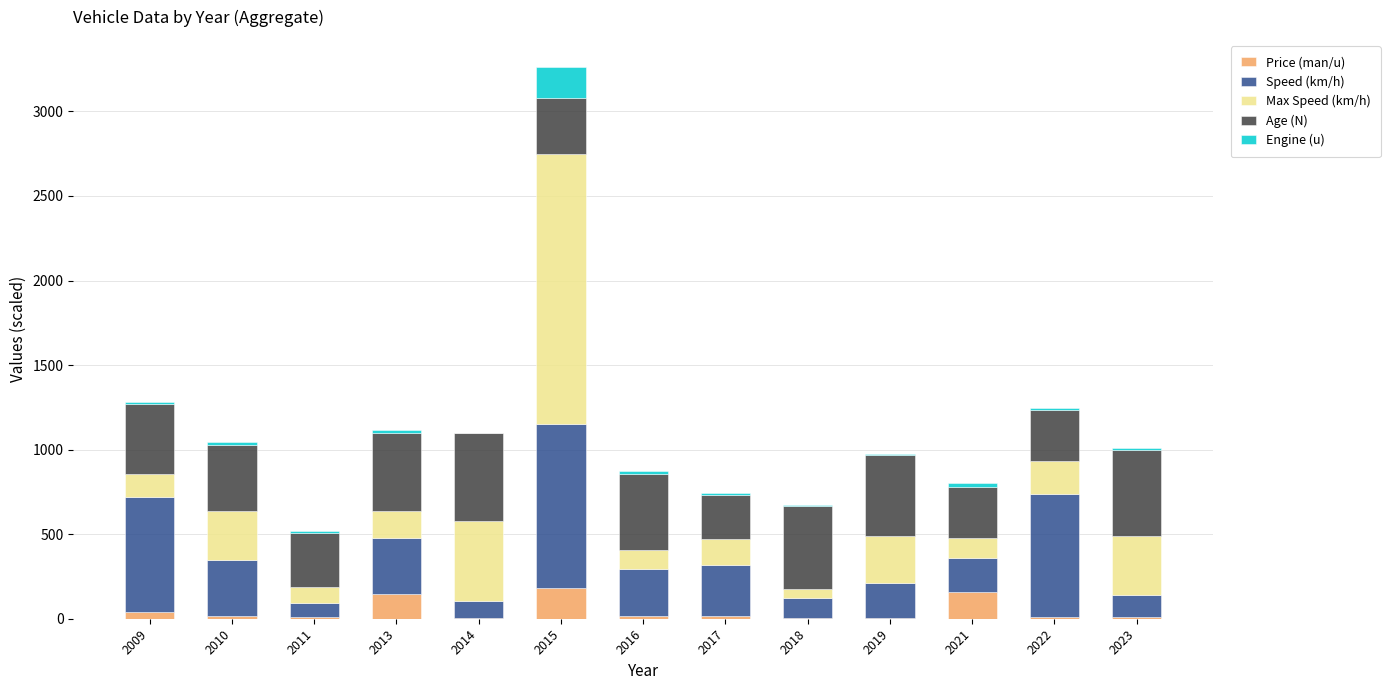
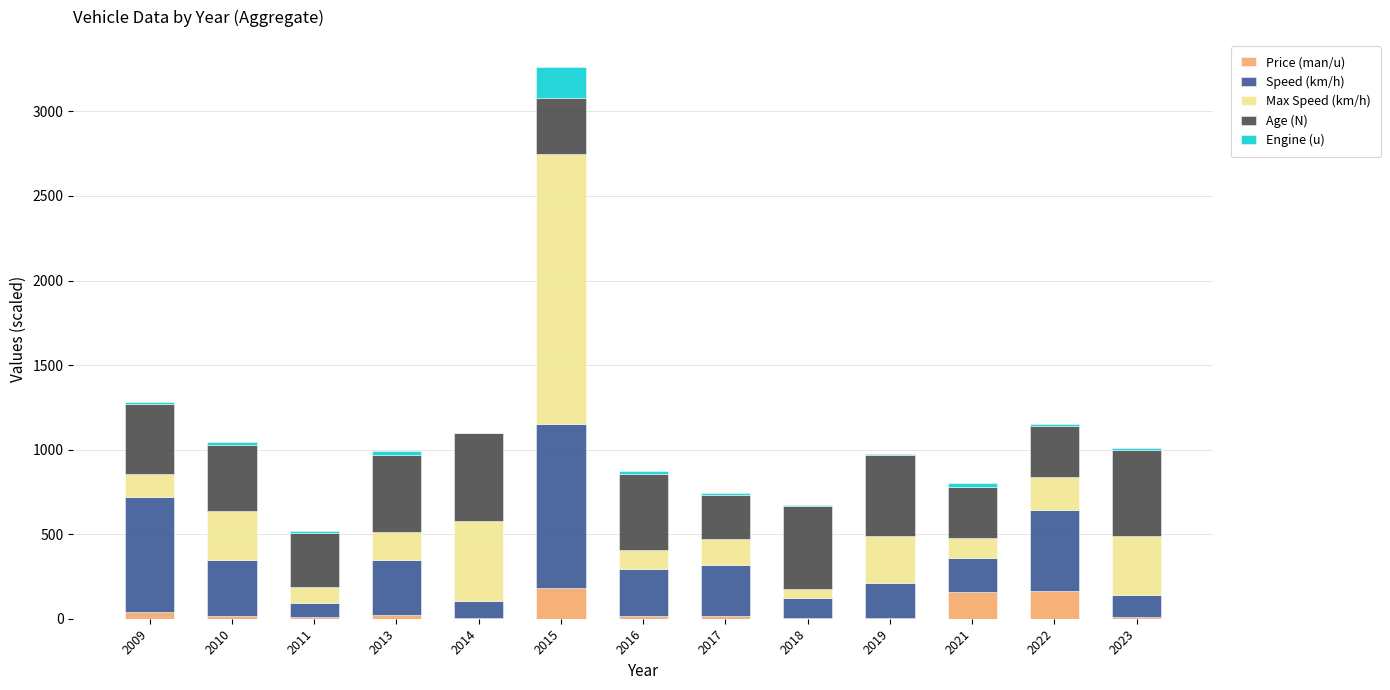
Price (man/u), 2013: 150 -> 20
Price (man/u), 2022: 10 -> 160
Speed (km/h), 2022: 720 -> 480
